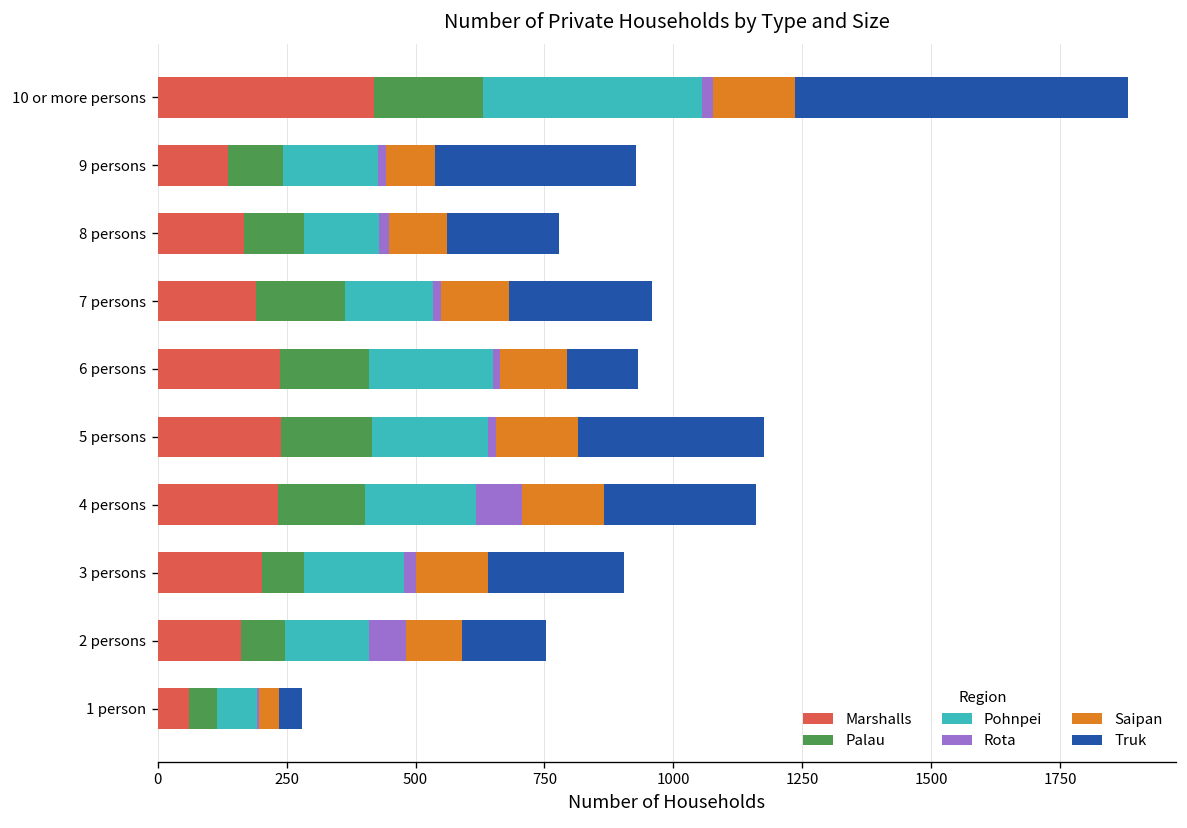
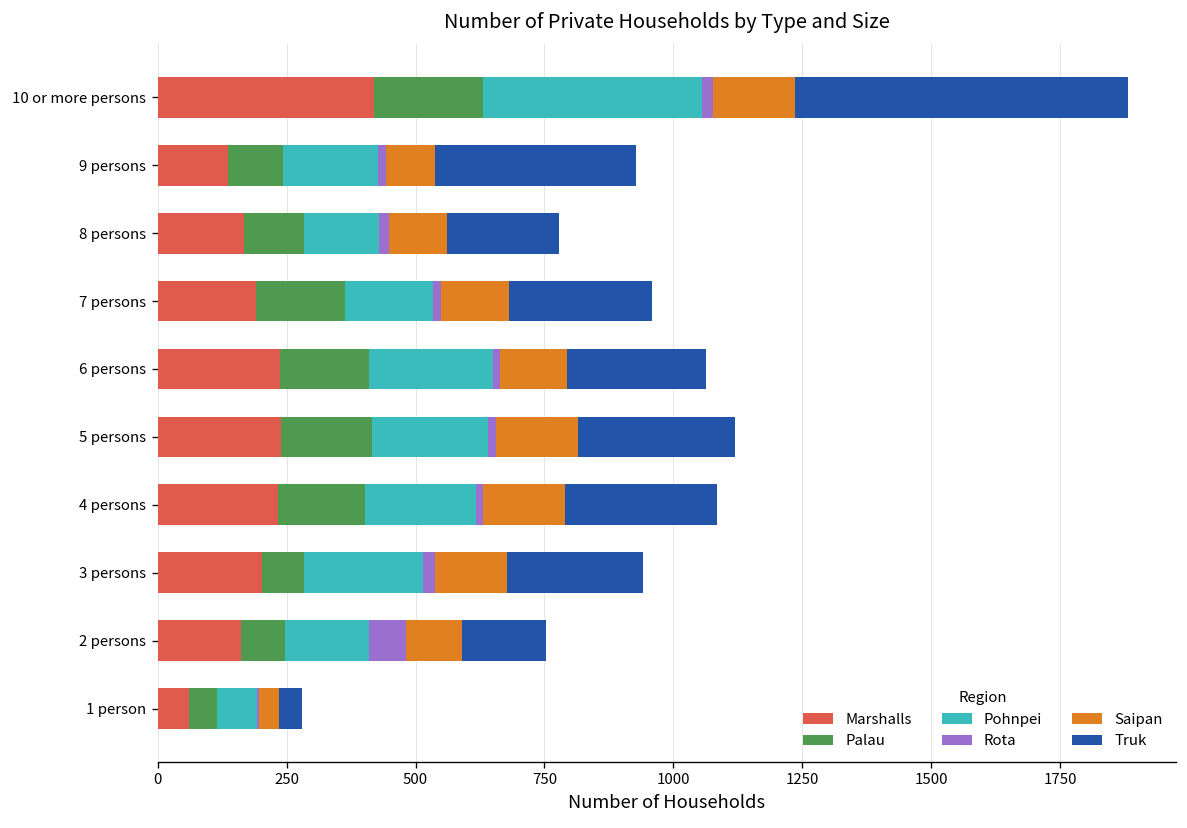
Truk, 6 persons: 140 -> 270
Truk, 5 persons: 360 -> 310
Rota, 4 persons: 90 -> 10
Pohnpei, 3 persons: 200 -> 230
